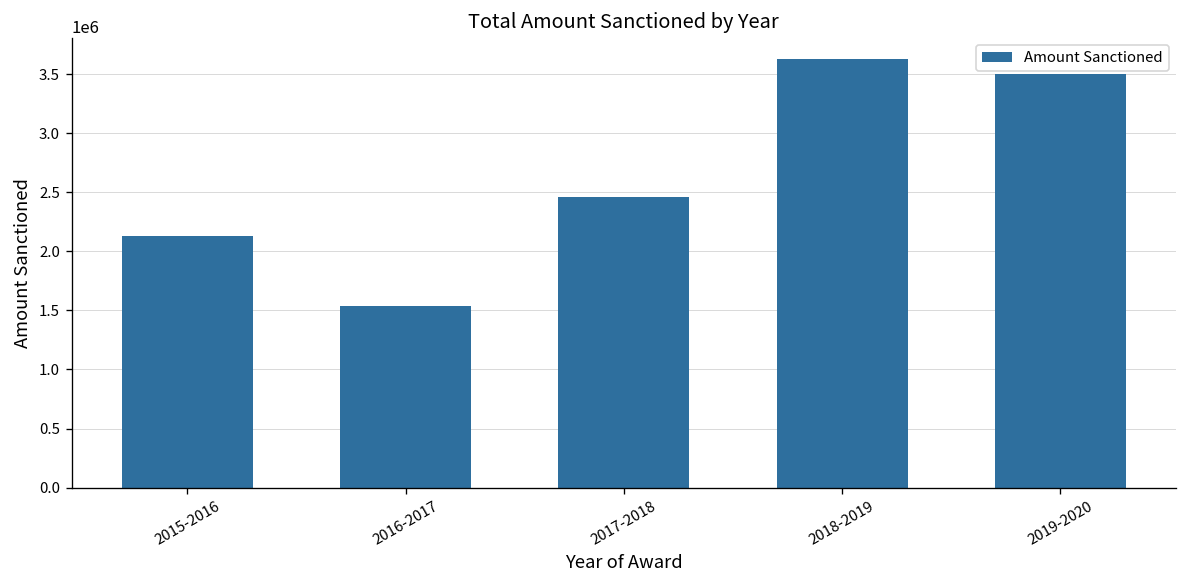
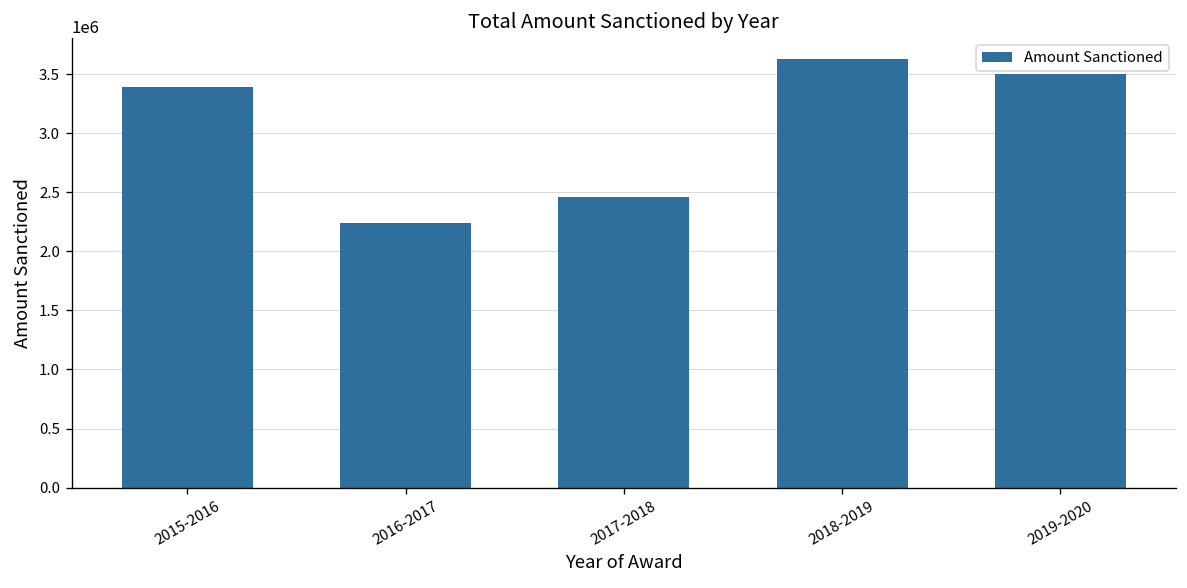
2015-2016: 2100000 -> 3400000
2016-2017: 1500000 -> 2200000
